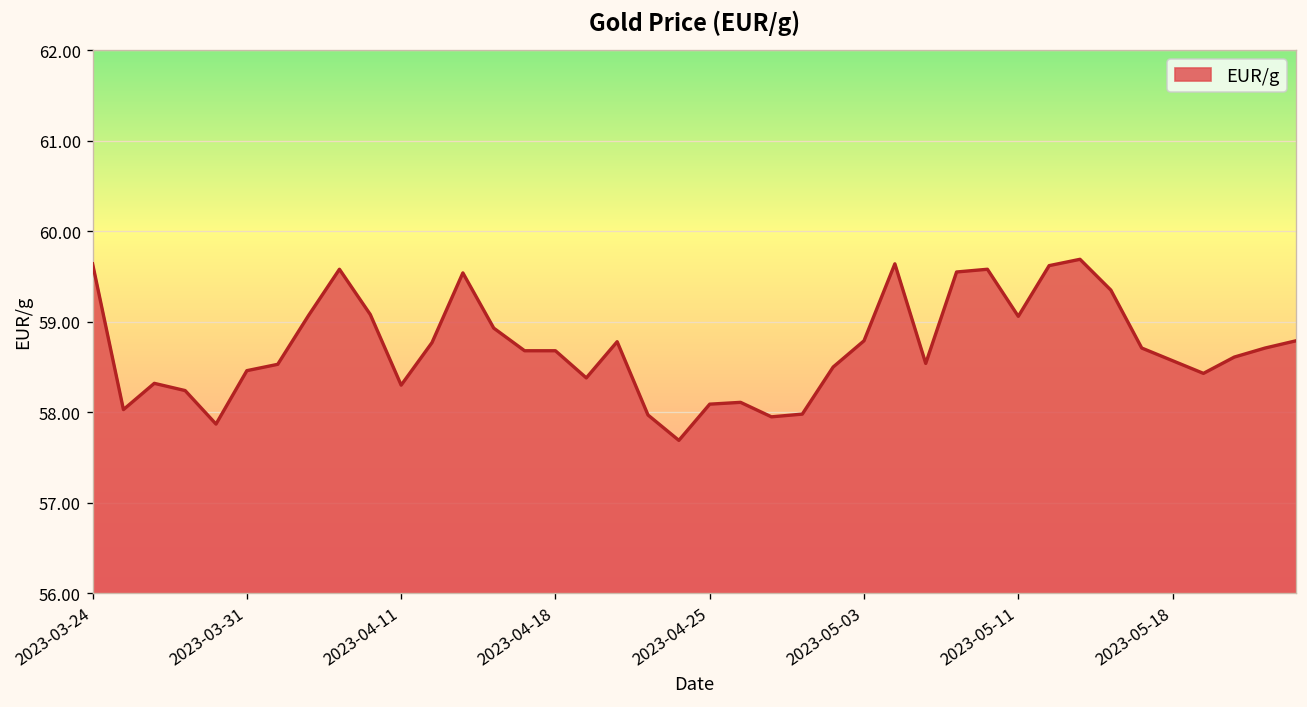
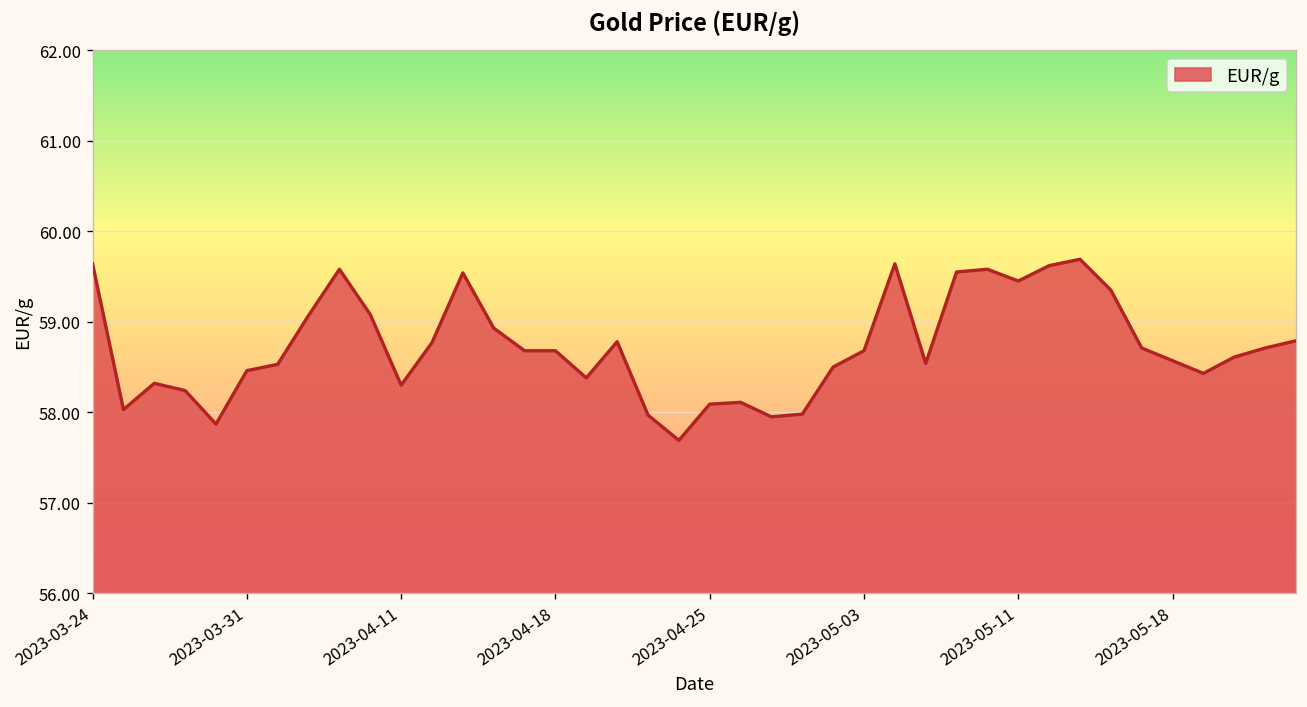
2023-05-03: 58.8 -> 58.7
2023-05-11: 59.1 -> 59.5
